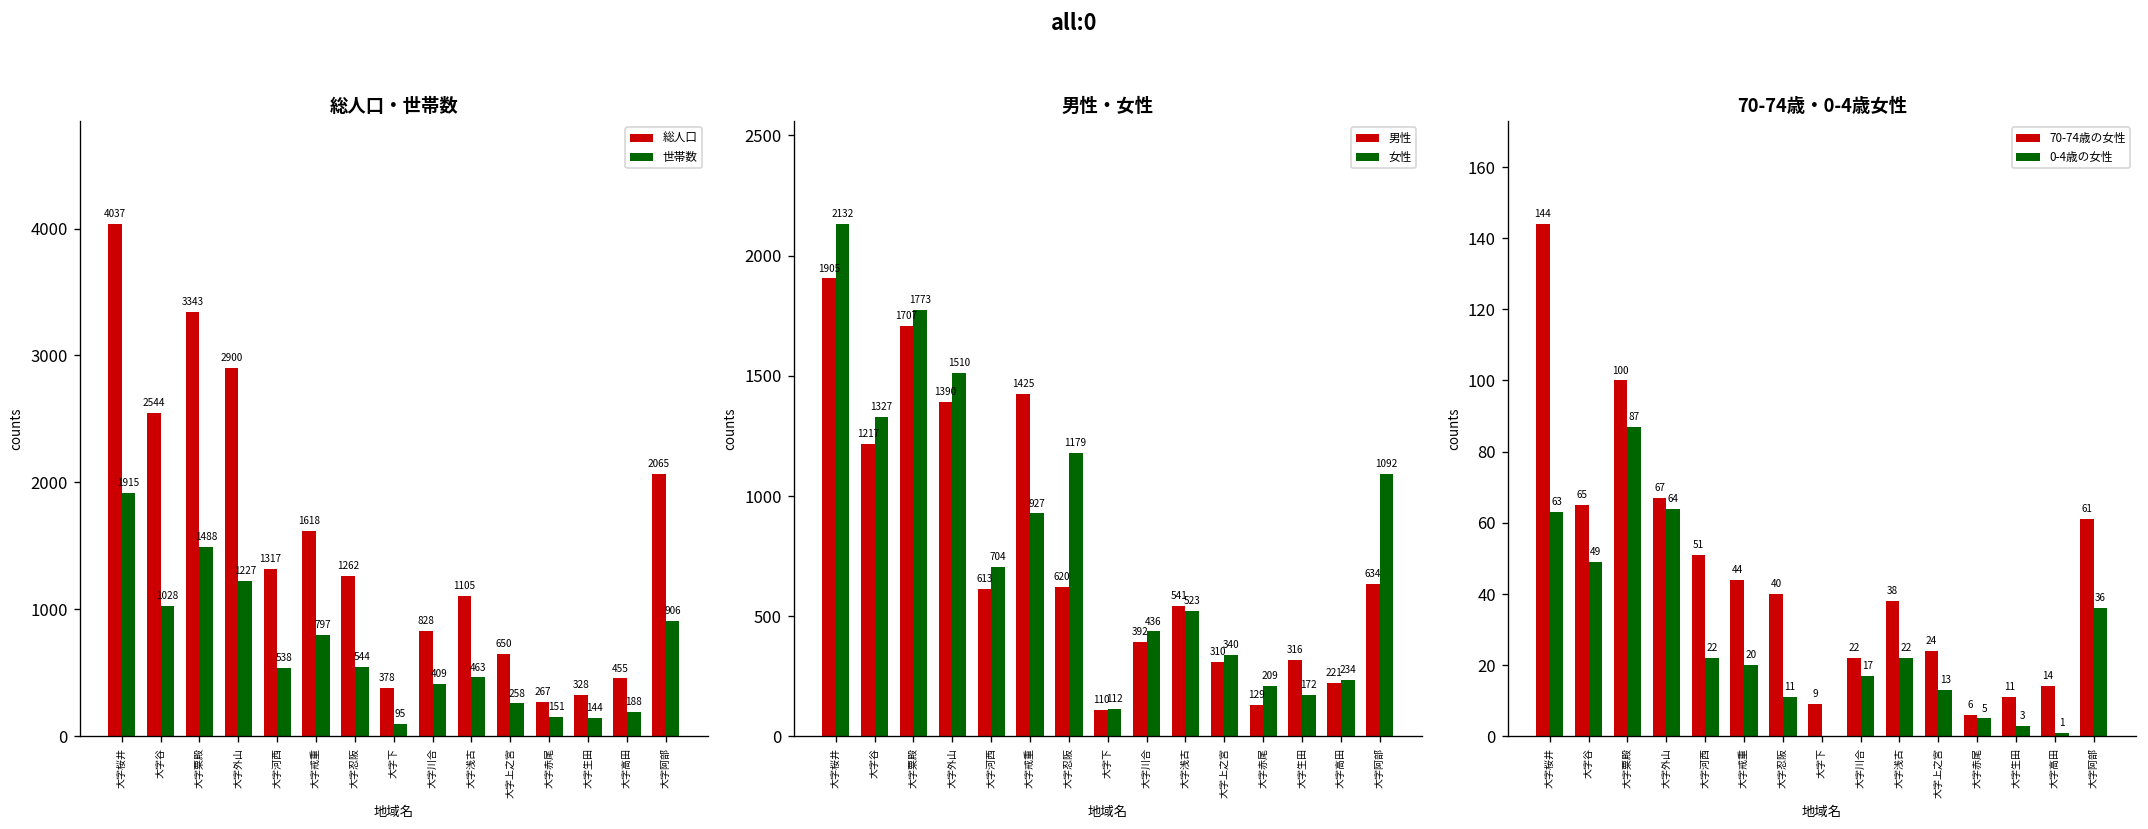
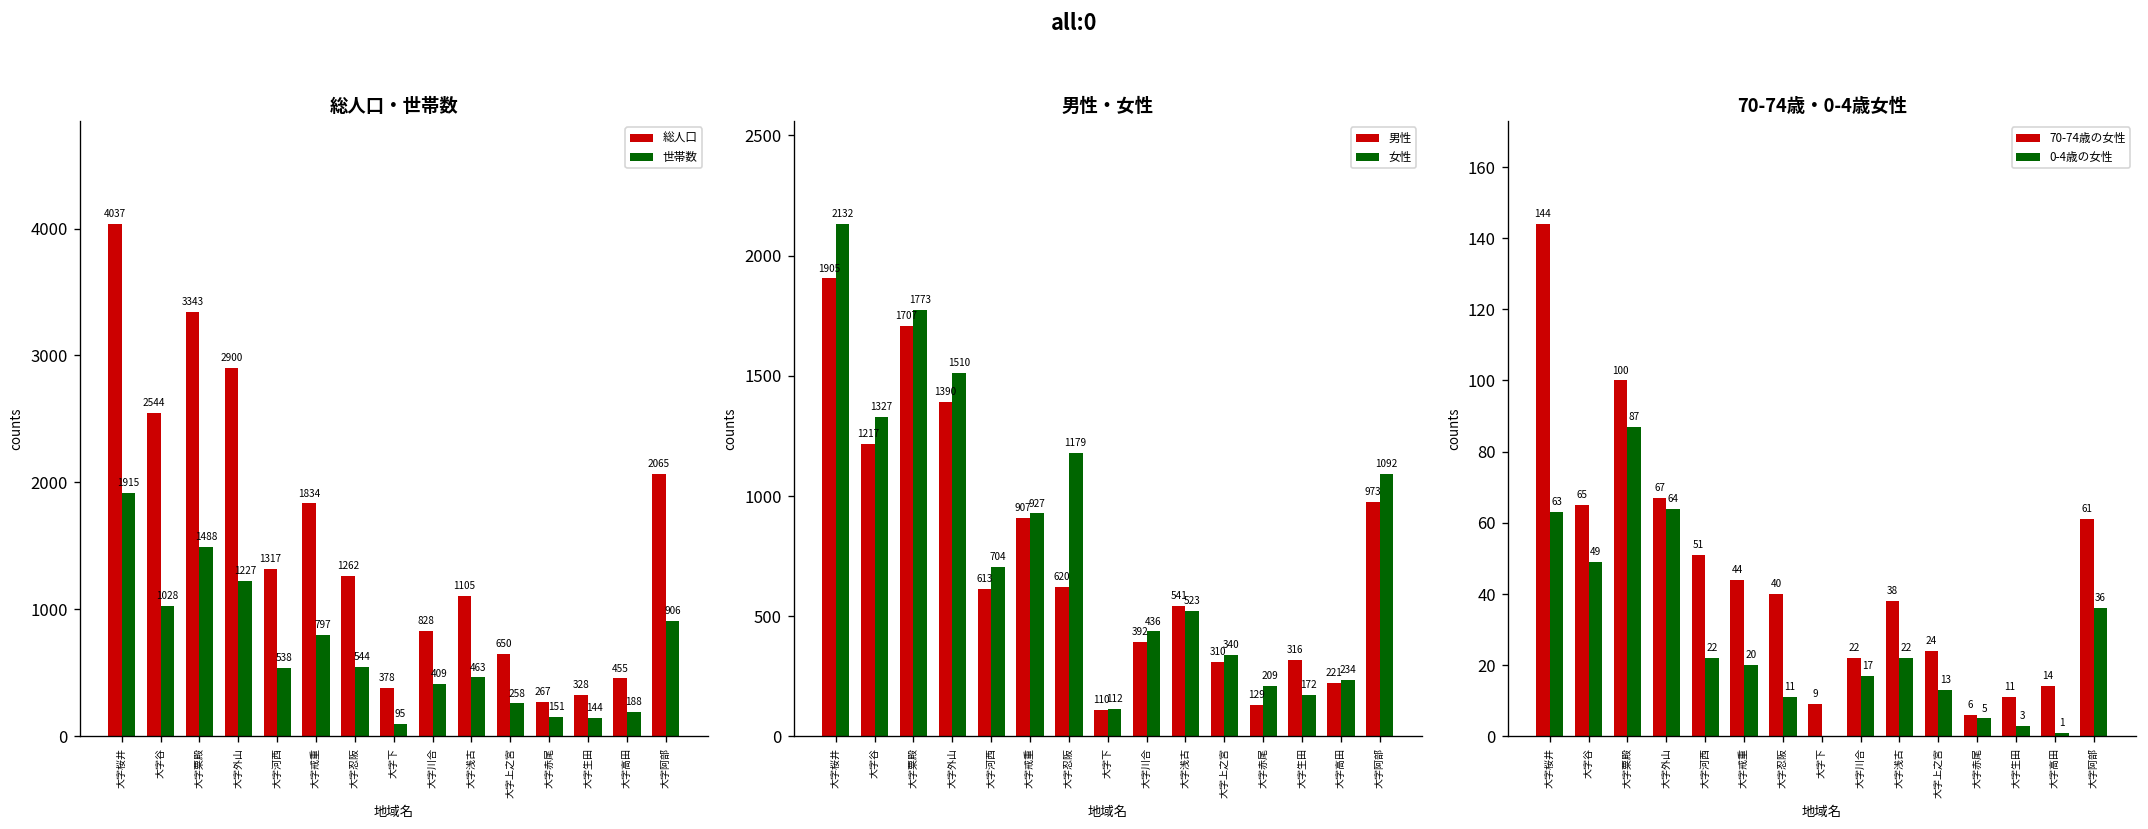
総人口・世帯数, 総人口, 大字戒重: 1618 -> 1834
男性・女性, 男性, 大字戒重: 1425 -> 907
男性・女性, 男性, 大字阿部: 634 -> 973
